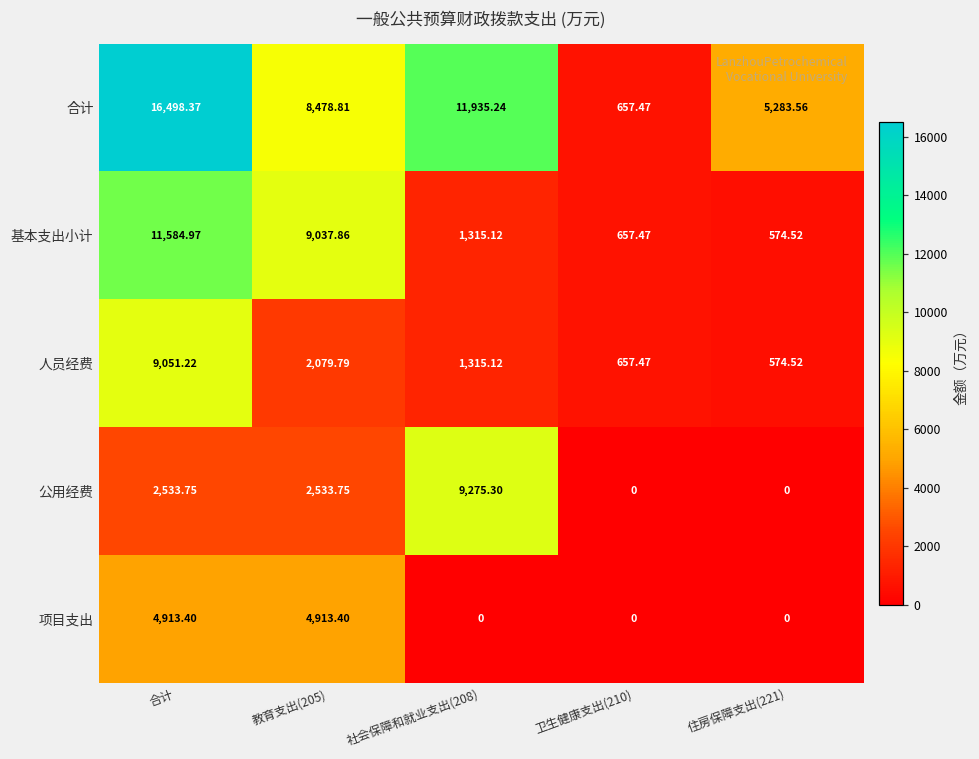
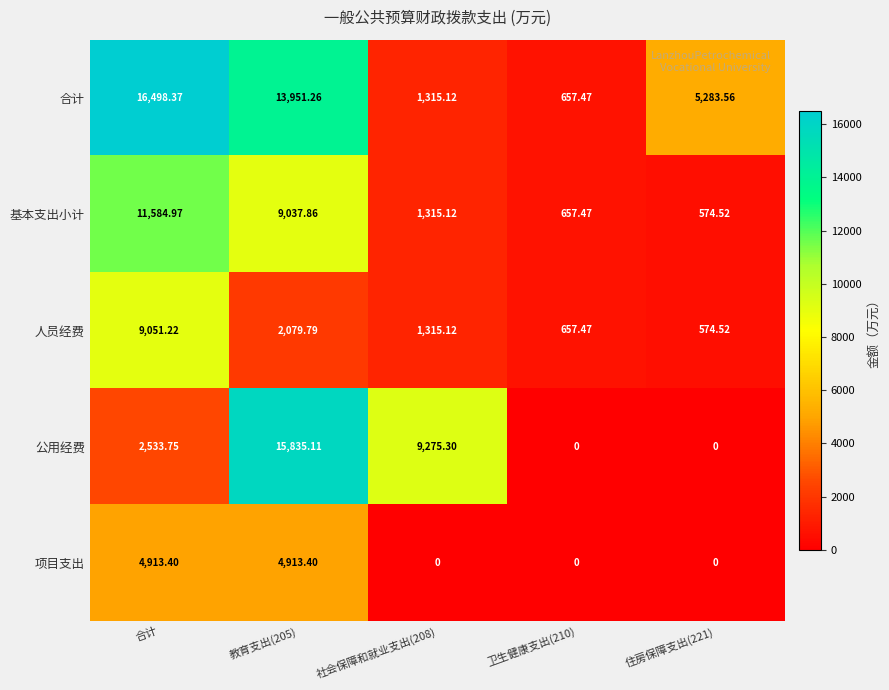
合计, 教育支出(205): 8,478.81 -> 13,951.26
合计, 社会保障和就业支出(208): 11,935.24 -> 1,315.12
公用经费, 教育支出(205): 2,533.75 -> 15,835.11
